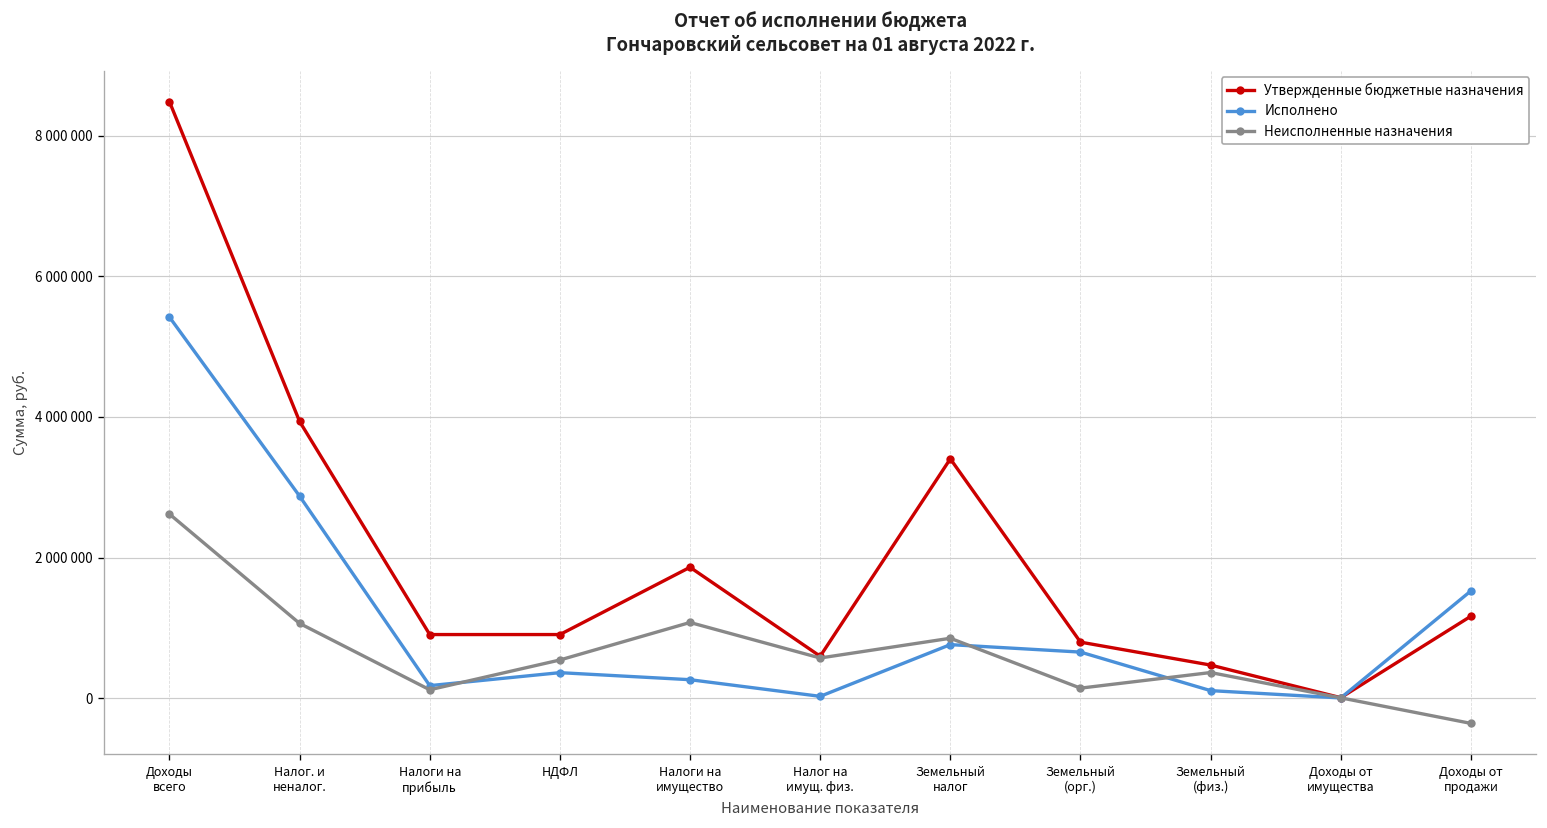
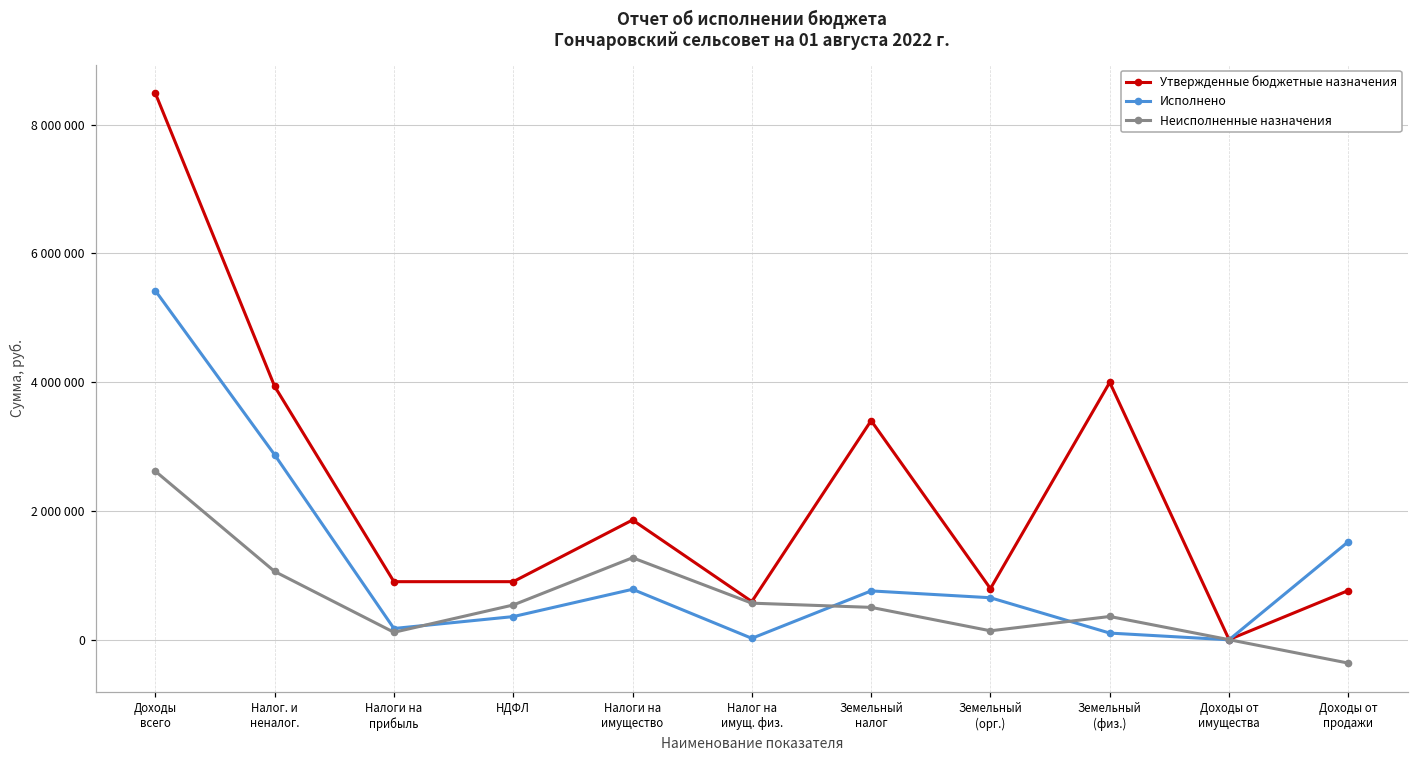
Исполнено, Налоги на имущество: 300000 -> 800000
Неисполненные назначения, Налоги на имущество: 1100000 -> 1300000
Неисполненные назначения, Земельный налог: 900000 -> 500000
Утвержденные бюджетные назначения, Земельный (физ.): 500000 -> 4000000
Утвержденные бюджетные назначения, Доходы от продажи: 1200000 -> 800000
